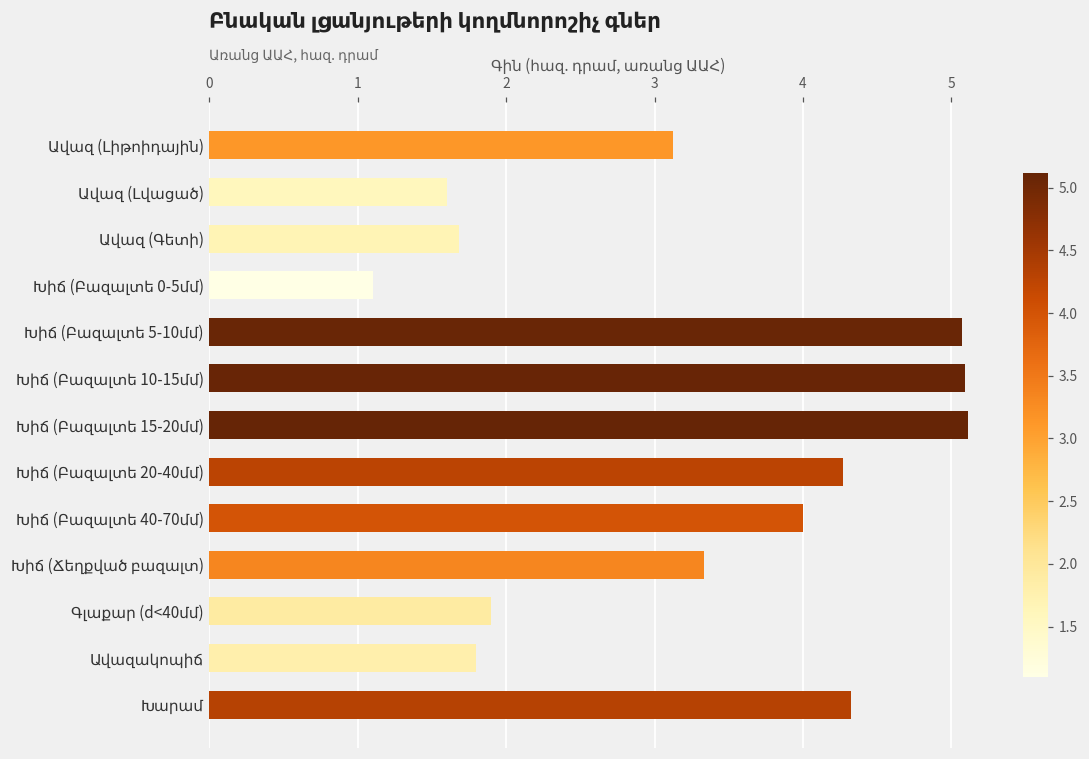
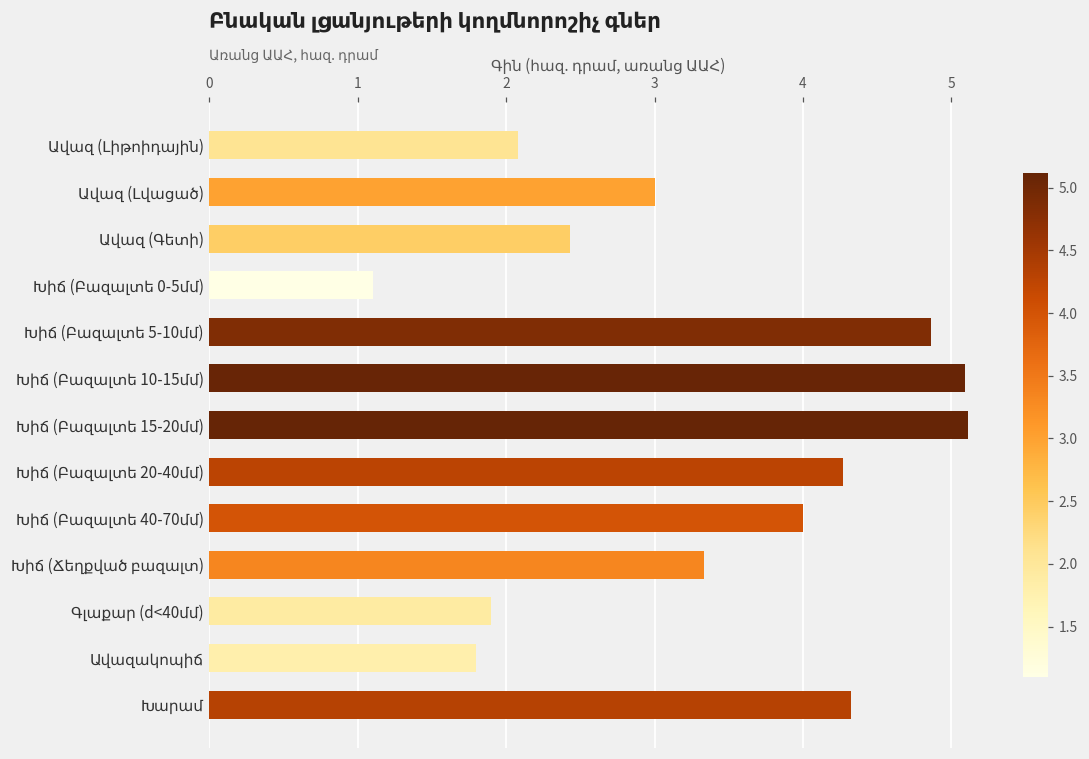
Ավազ (Լիթոիդային): 3.12 -> 2.08
Ավազ (Լվացած): 1.6 -> 3.0
Ավազ (Գետի): 1.68 -> 2.43
Խիճ (Բազալտե 5-10մմ): 5.07 -> 4.86
